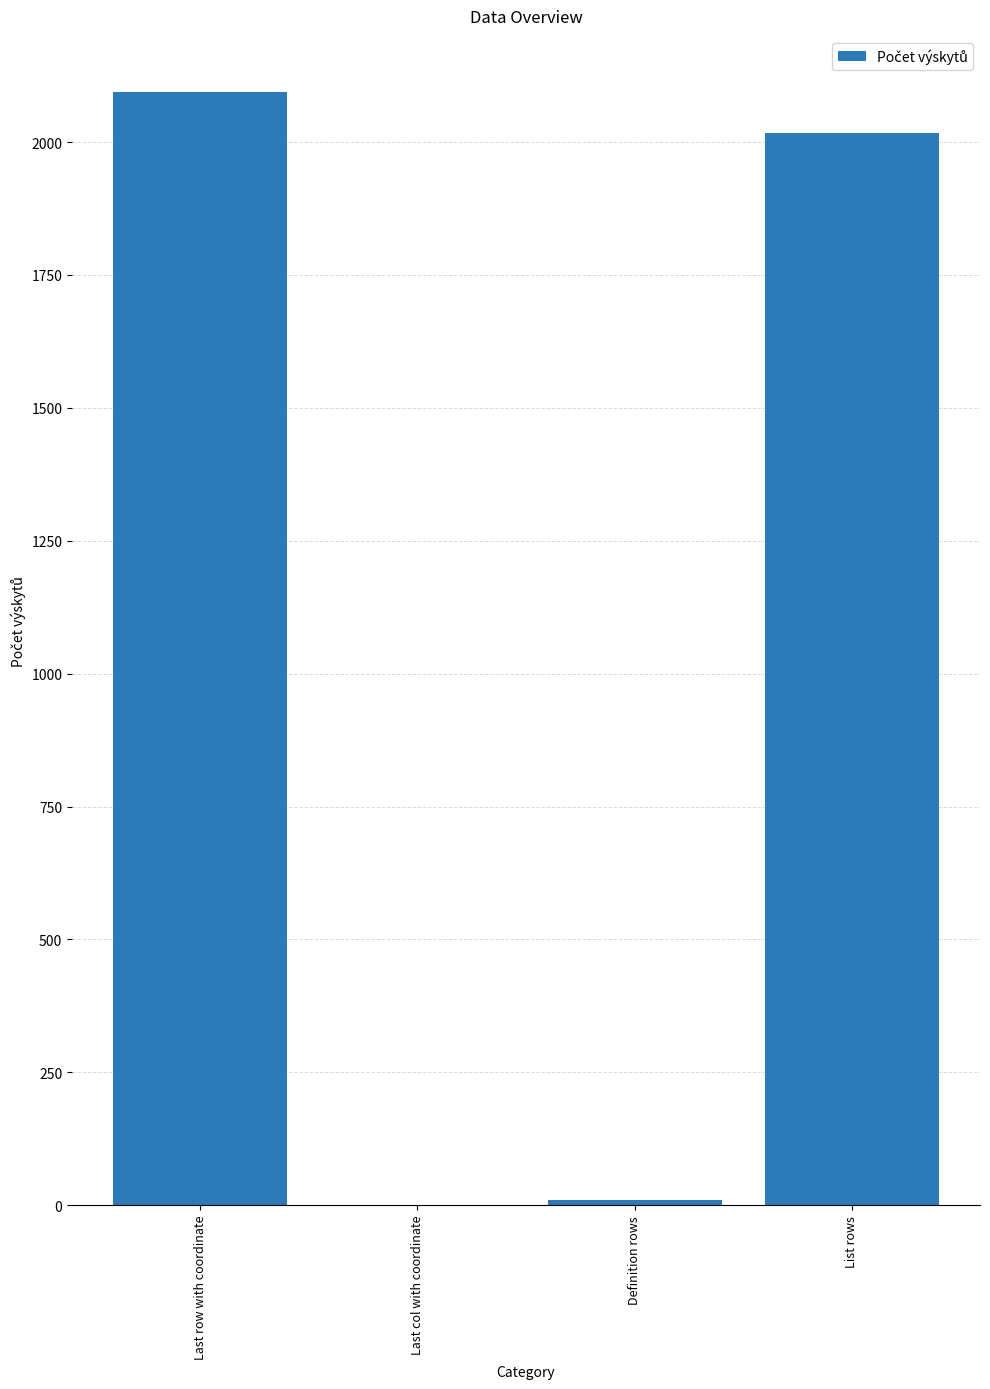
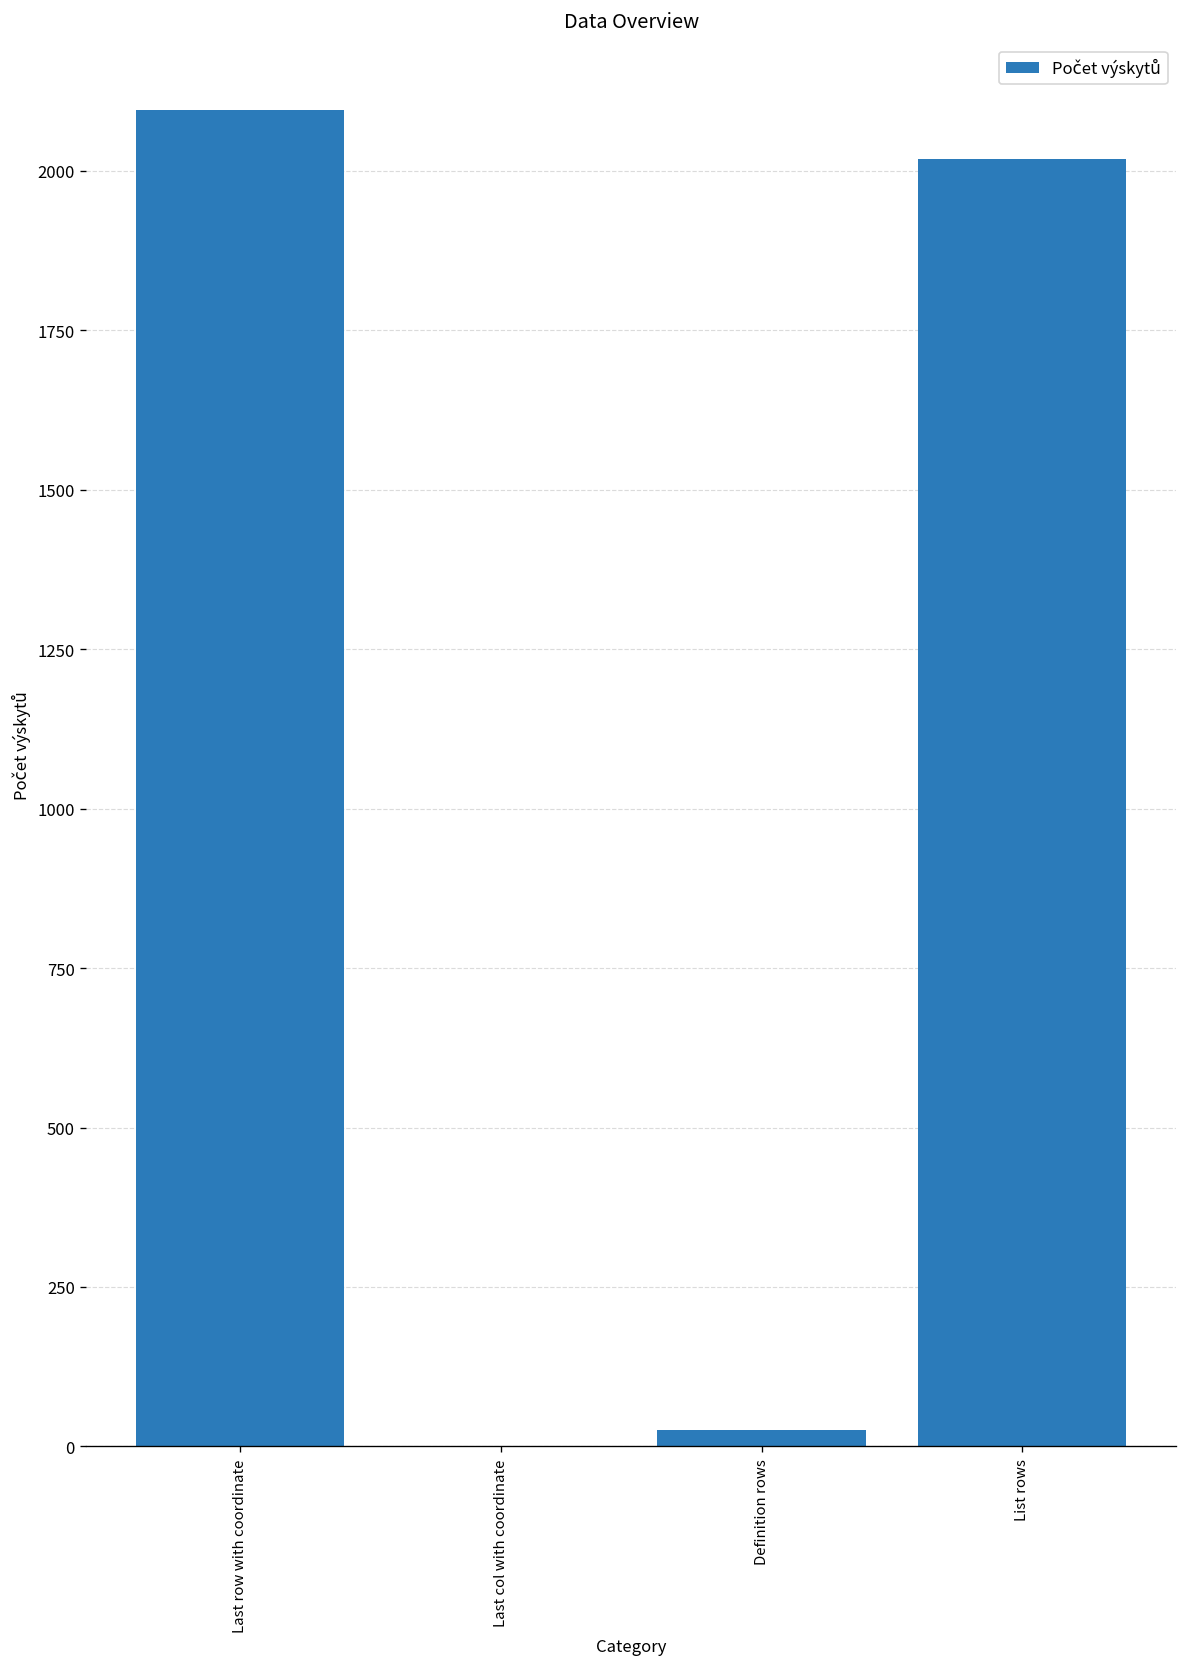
Definition rows: 10 -> 30
